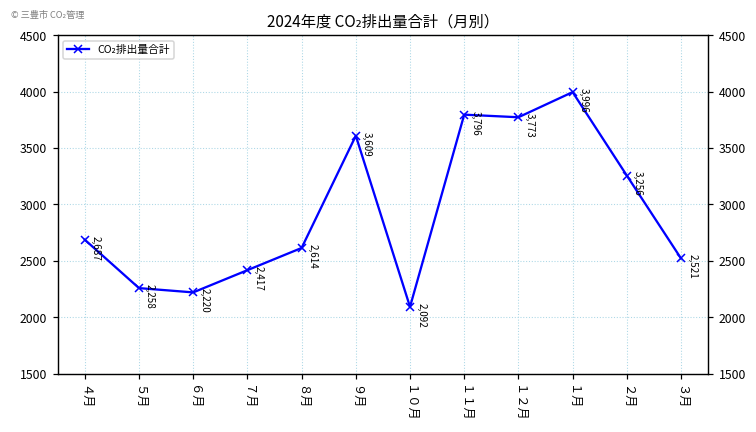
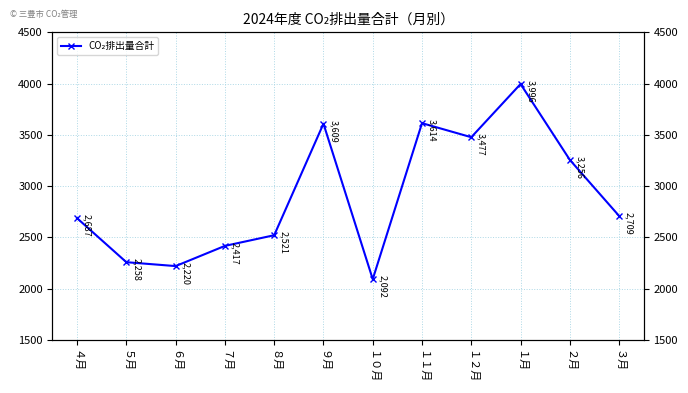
８月: 2,614 -> 2,521
１１月: 3,796 -> 3,614
１２月: 3,773 -> 3,477
３月: 2,521 -> 2,709
